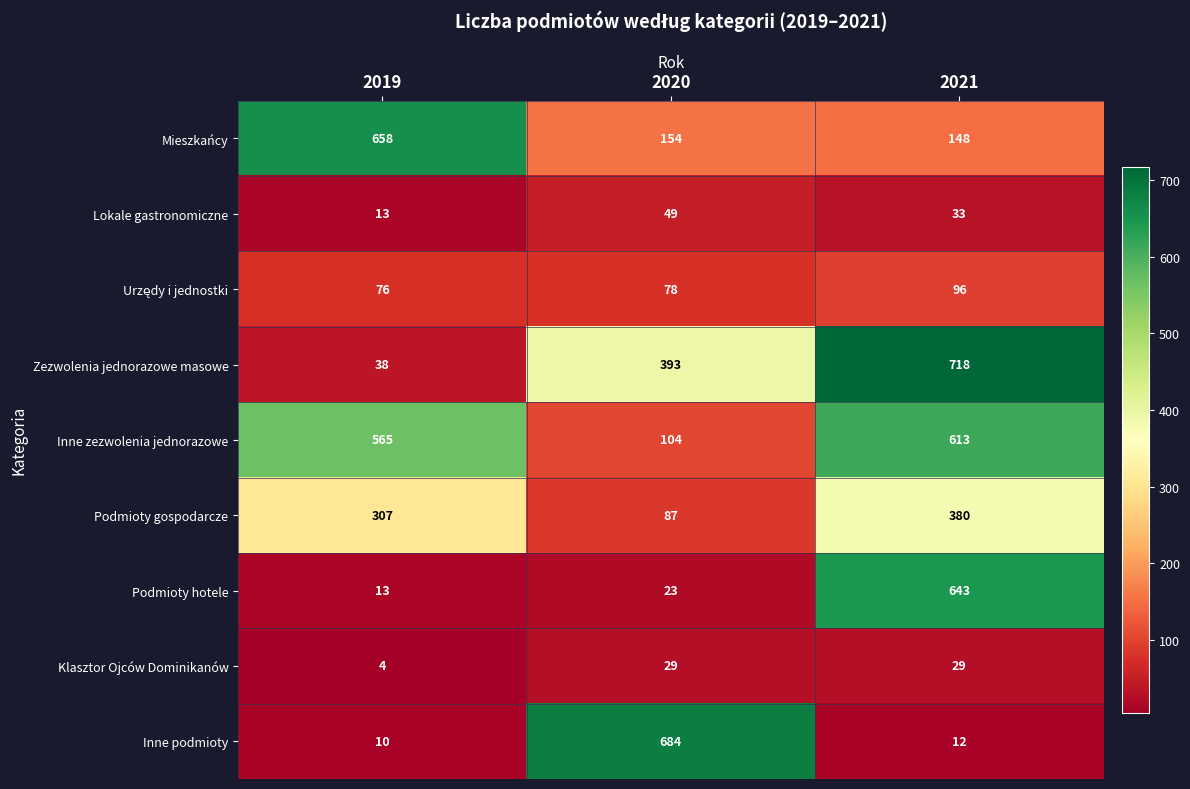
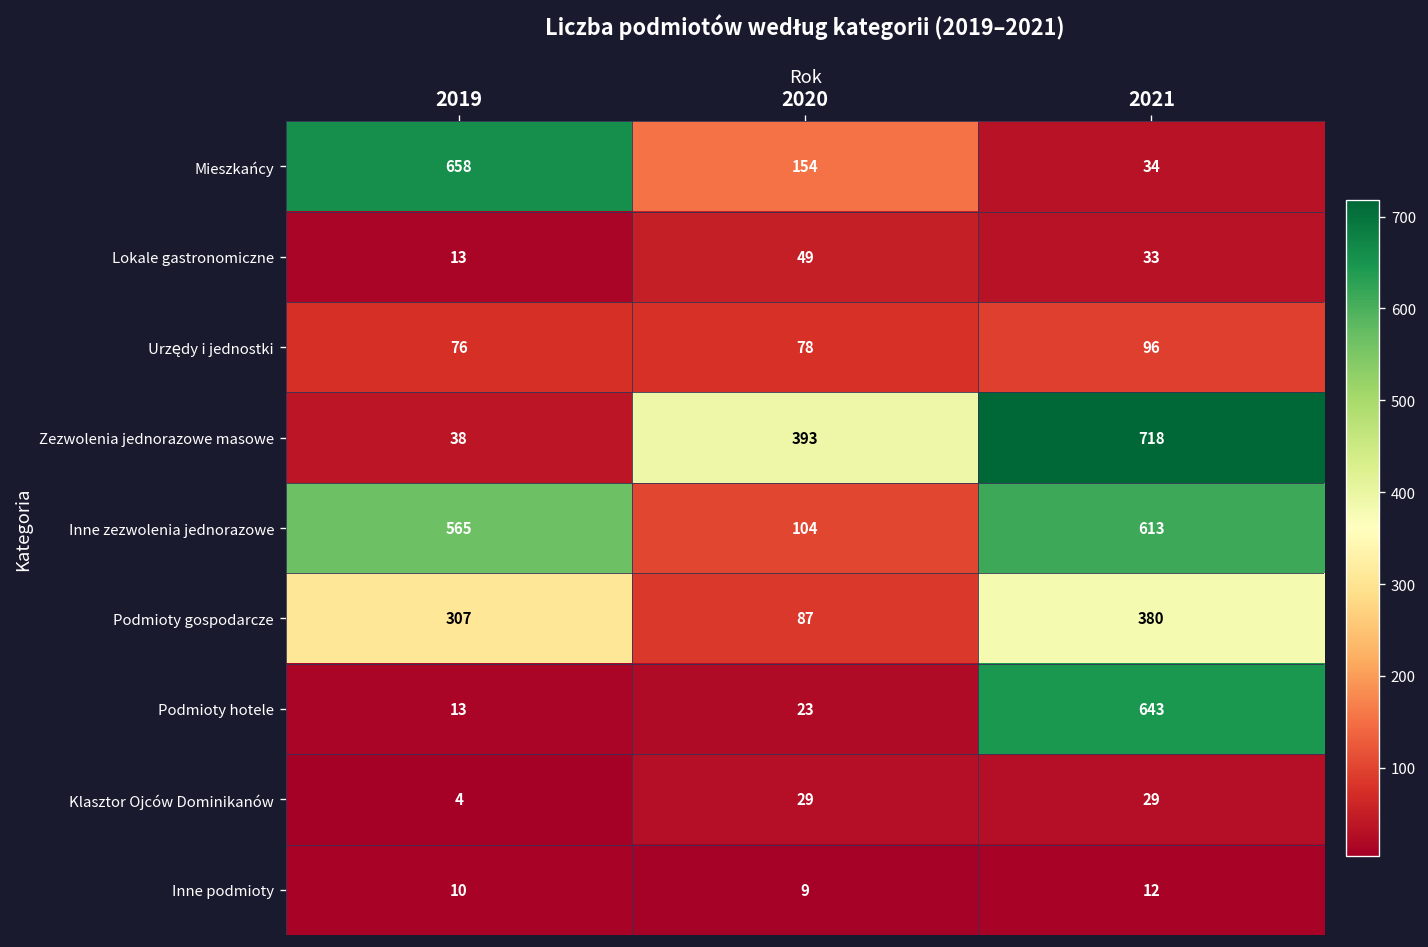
Mieszkańcy, 2021: 148 -> 34
Inne podmioty, 2020: 684 -> 9
